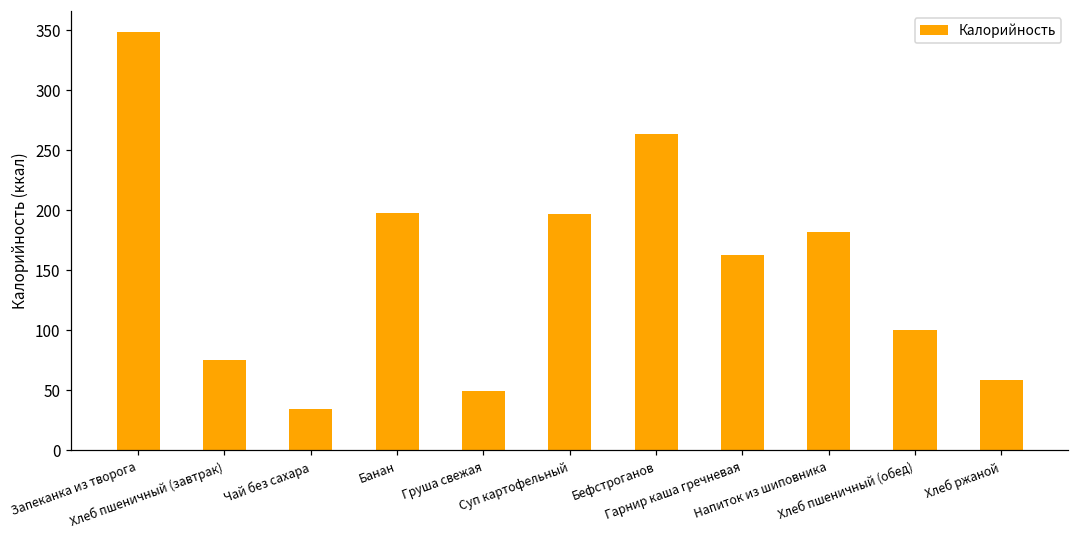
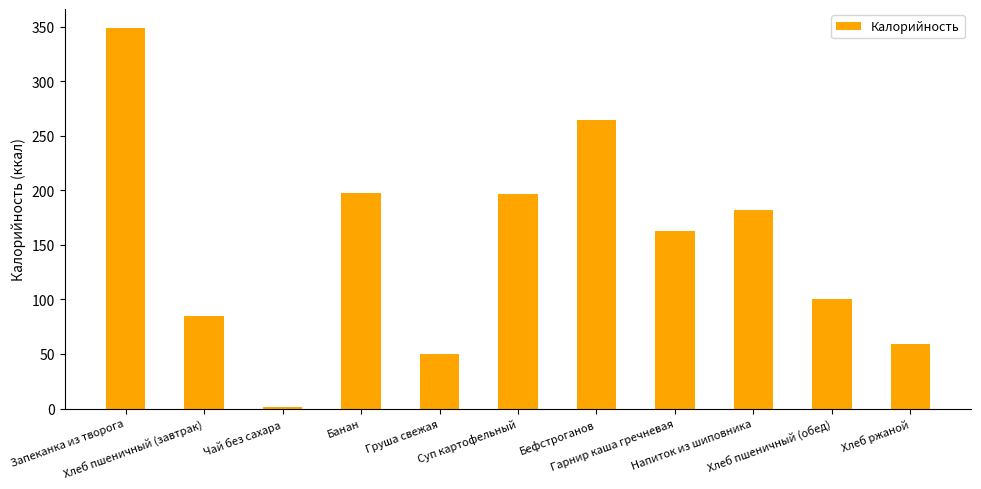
Хлеб пшеничный (завтрак): 75 -> 85
Чай без сахара: 34 -> 1
